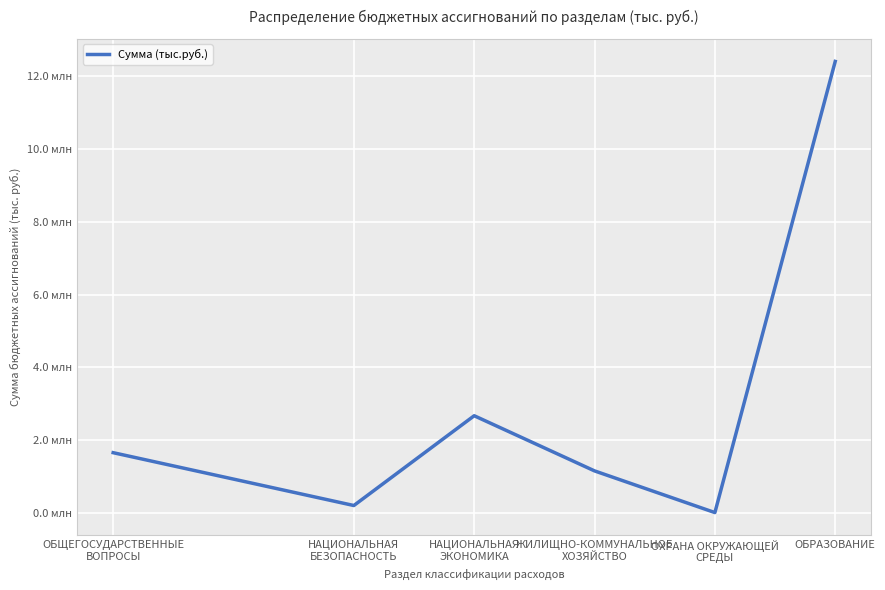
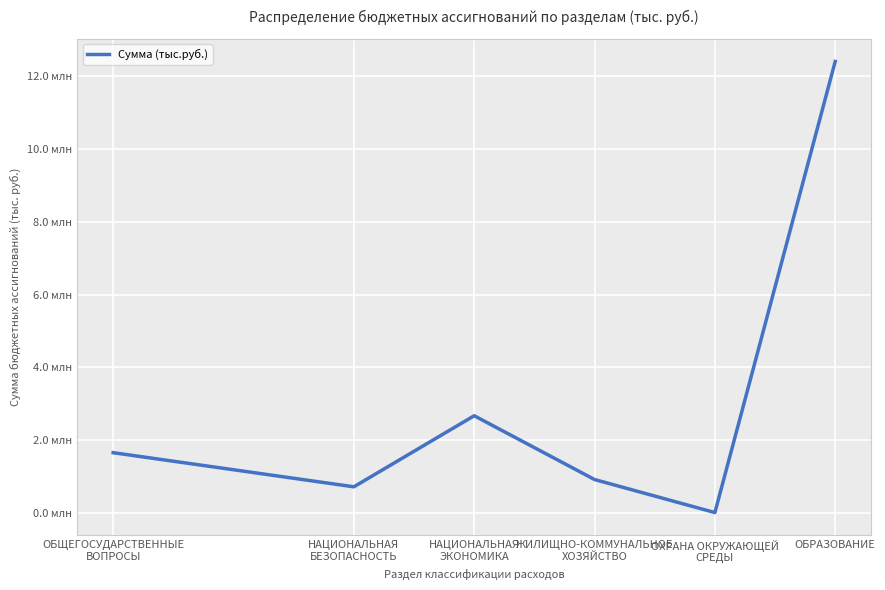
НАЦИОНАЛЬНАЯ БЕЗОПАСНОСТЬ: 0.2 млн -> 0.7 млн
ЖИЛИЩНО-КОММУНАЛЬНОЕ ХОЗЯЙСТВО: 1.2 млн -> 0.9 млн
